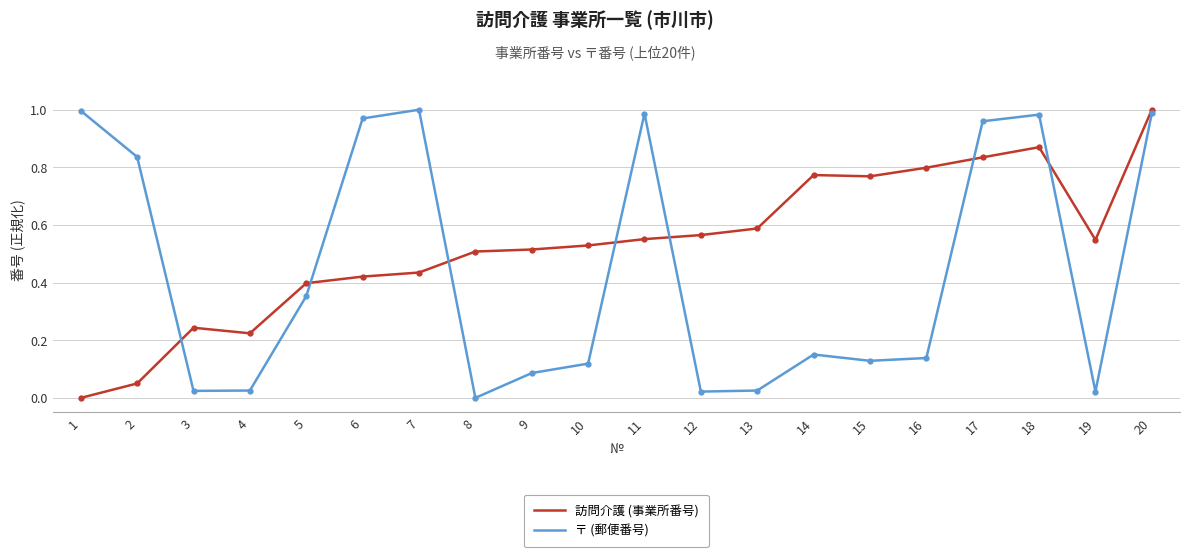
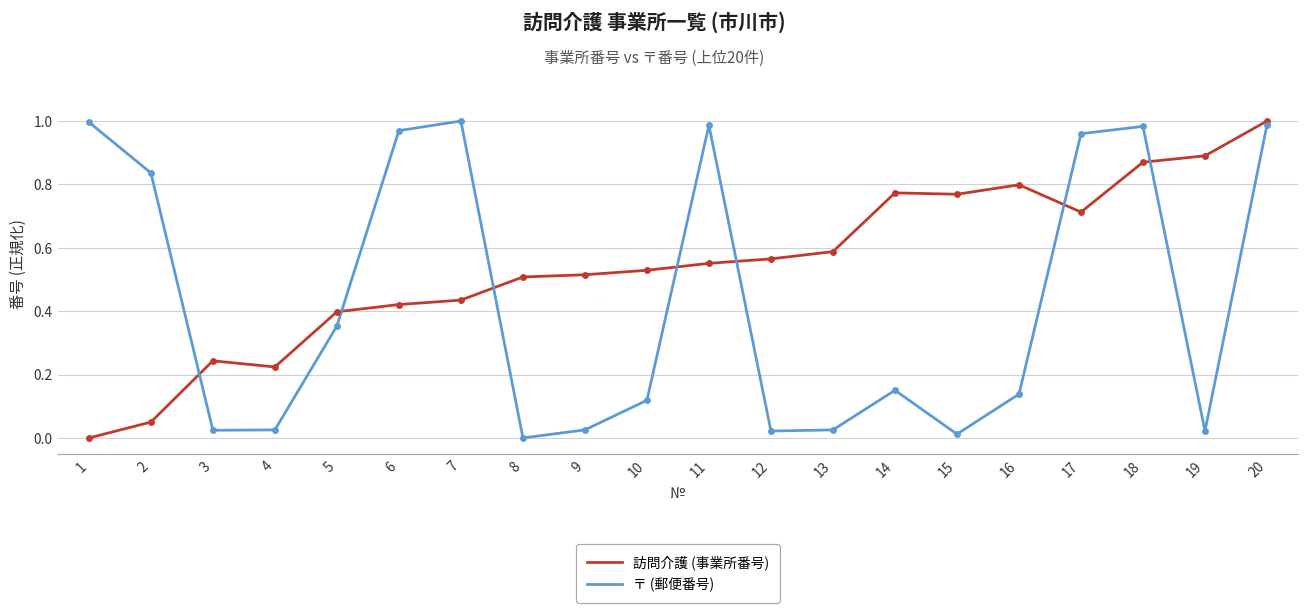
〒 (郵便番号), 9: 0.09 -> 0.03
〒 (郵便番号), 15: 0.13 -> 0.01
訪問介護 (事業所番号), 17: 0.83 -> 0.71
訪問介護 (事業所番号), 19: 0.55 -> 0.89
